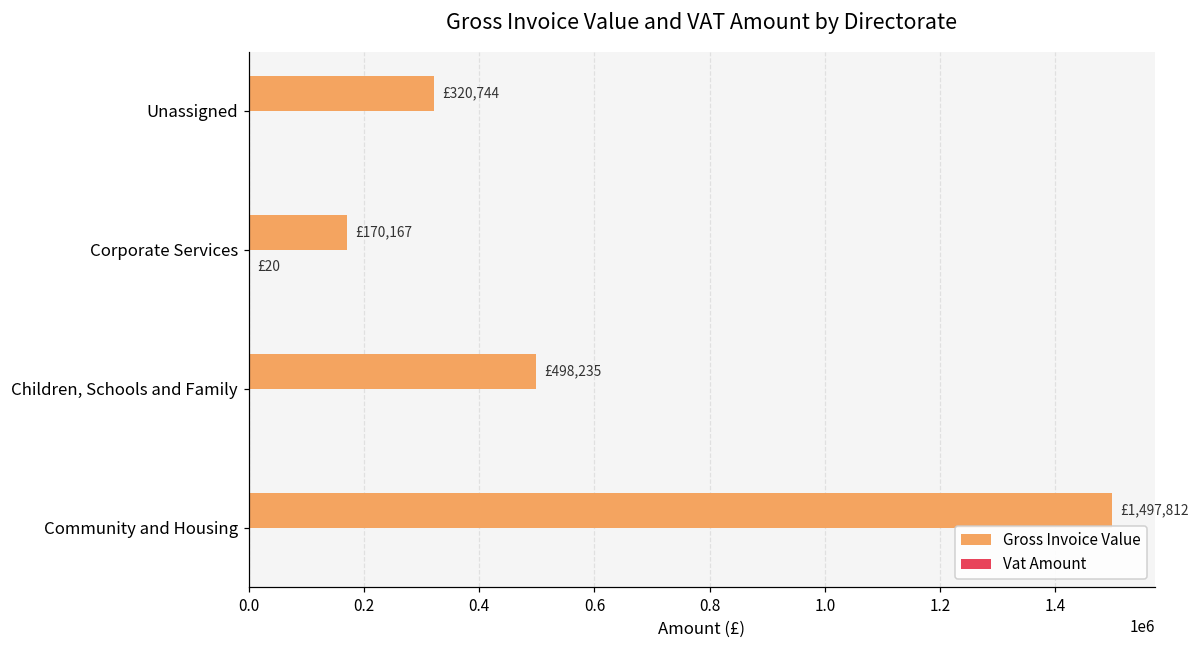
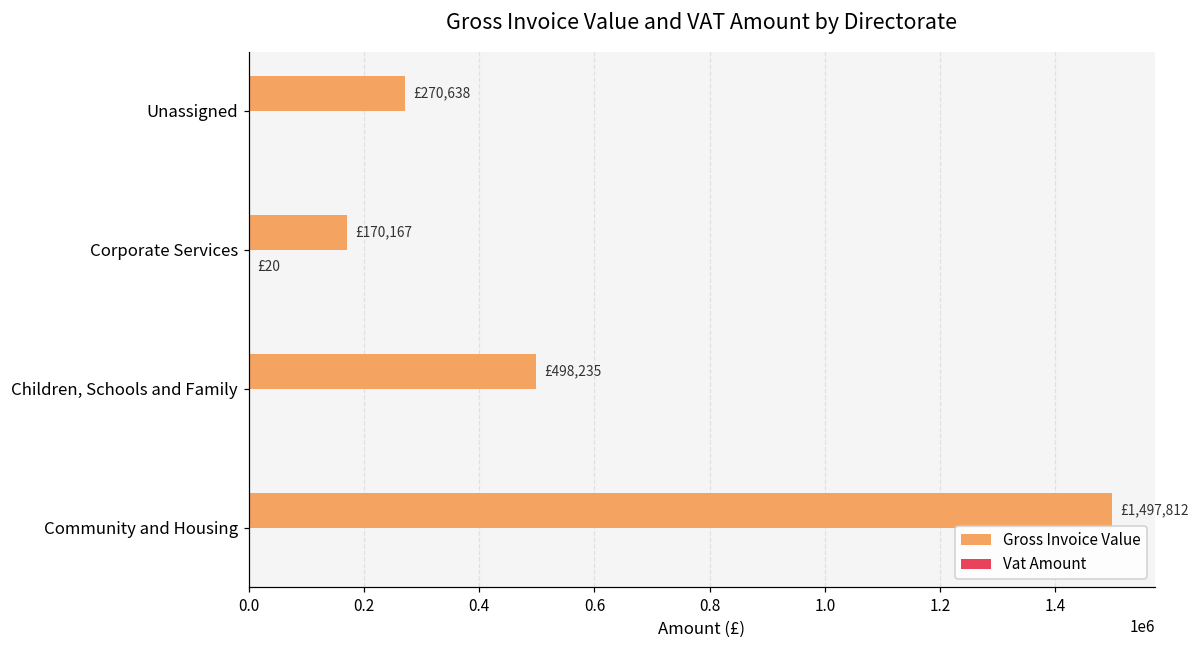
Gross Invoice Value, Unassigned: £320,744 -> £270,638
